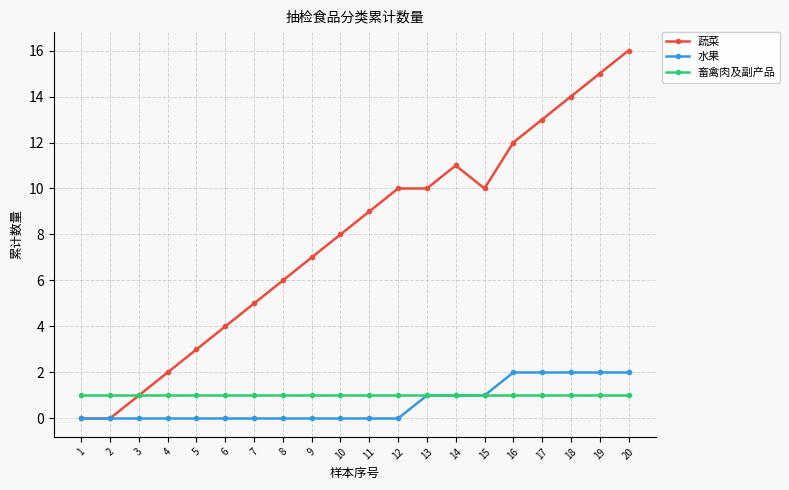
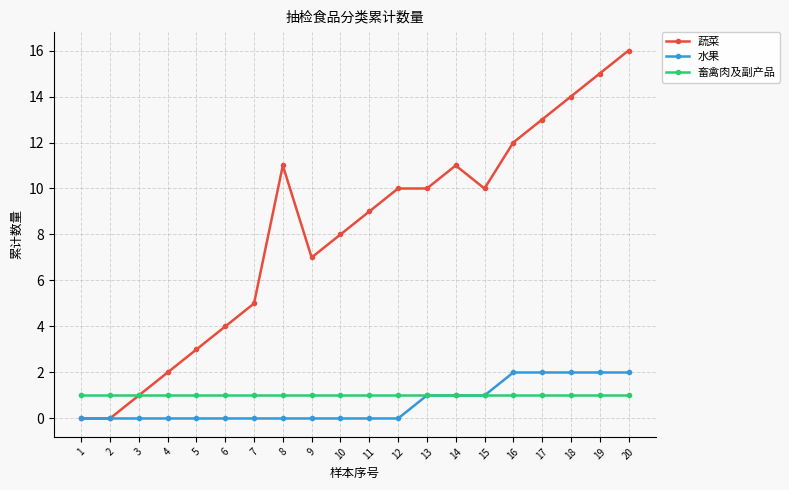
蔬菜, 8: 6 -> 11
